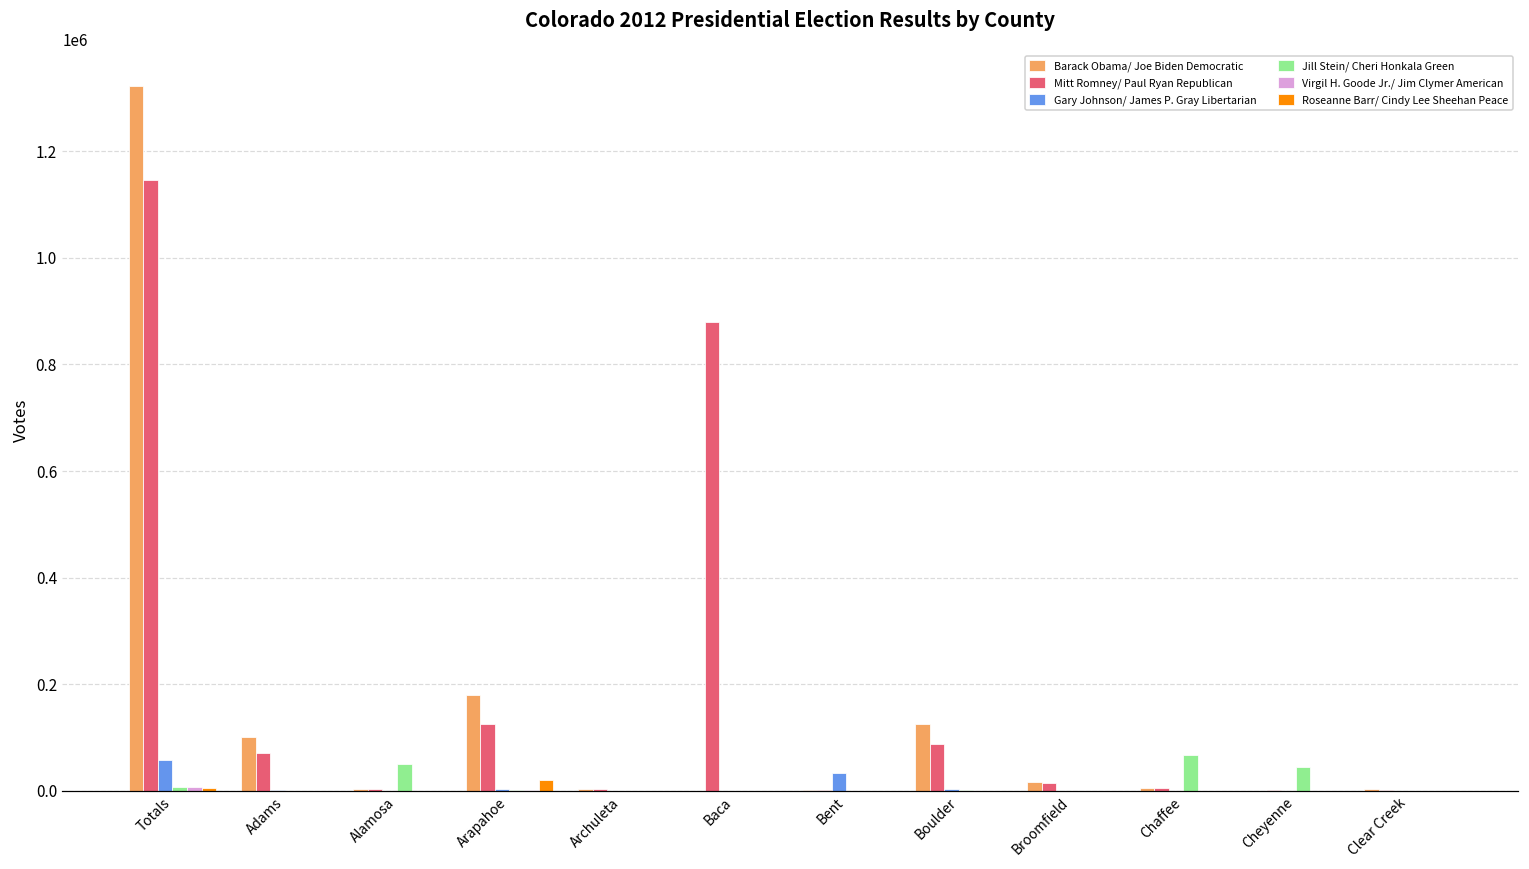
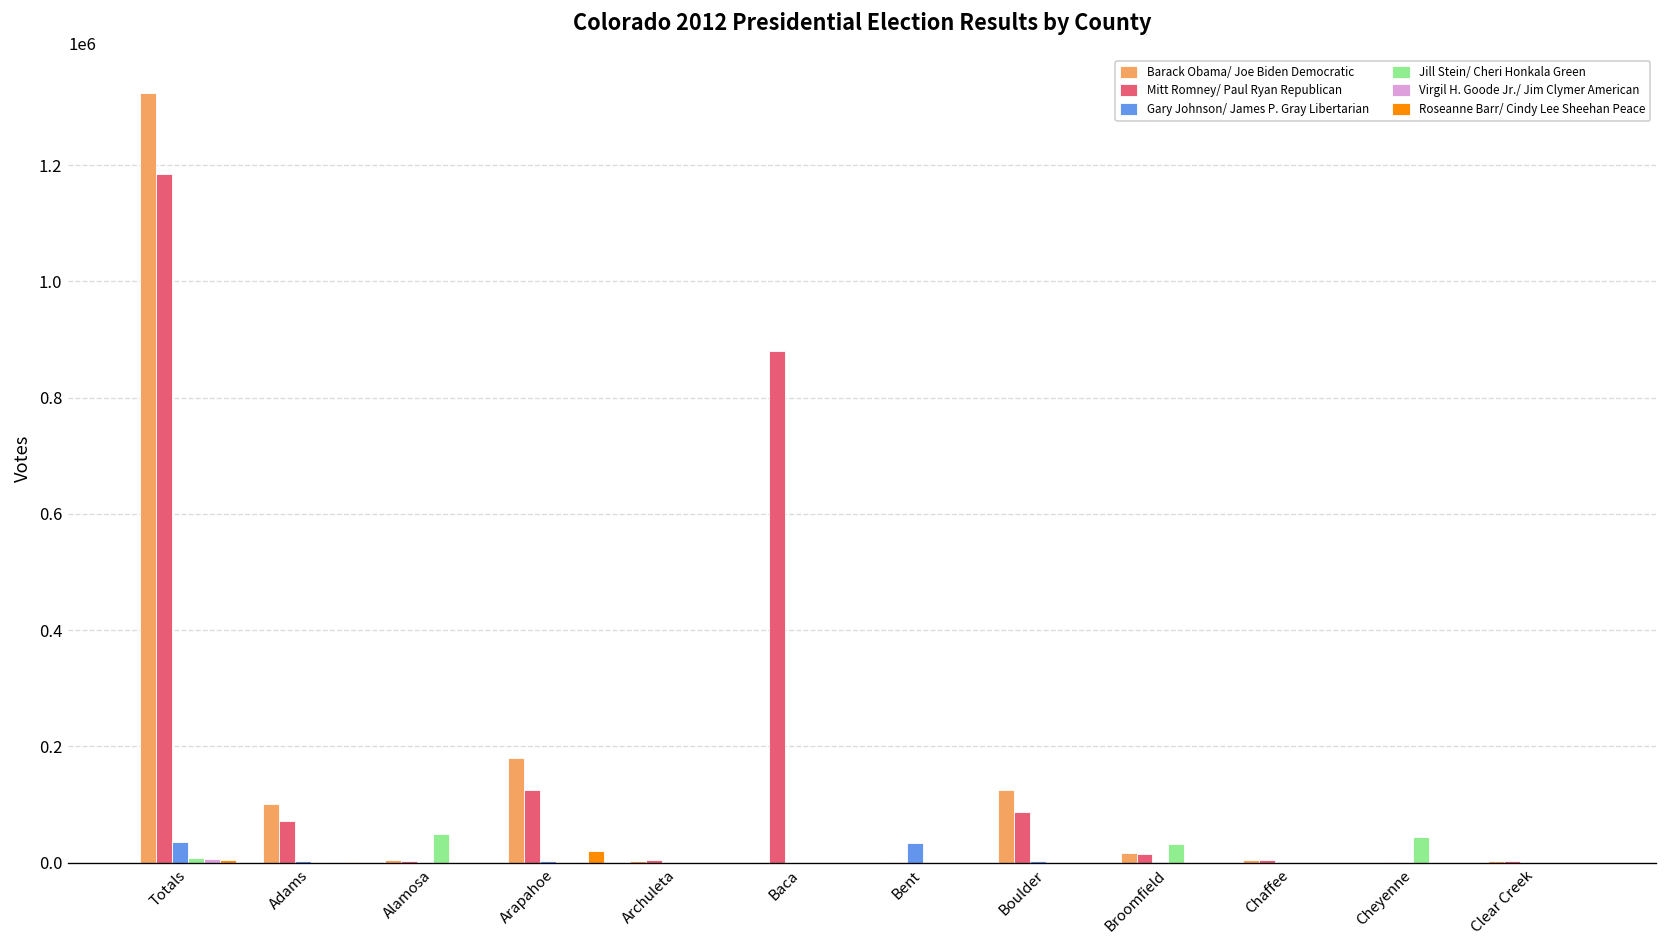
Mitt Romney/ Paul Ryan Republican, Totals: 1150000 -> 1190000
Gary Johnson/ James P. Gray Libertarian, Totals: 60000 -> 40000
Jill Stein/ Cheri Honkala Green, Broomfield: 0 -> 30000
Jill Stein/ Cheri Honkala Green, Chaffee: 70000 -> 0
